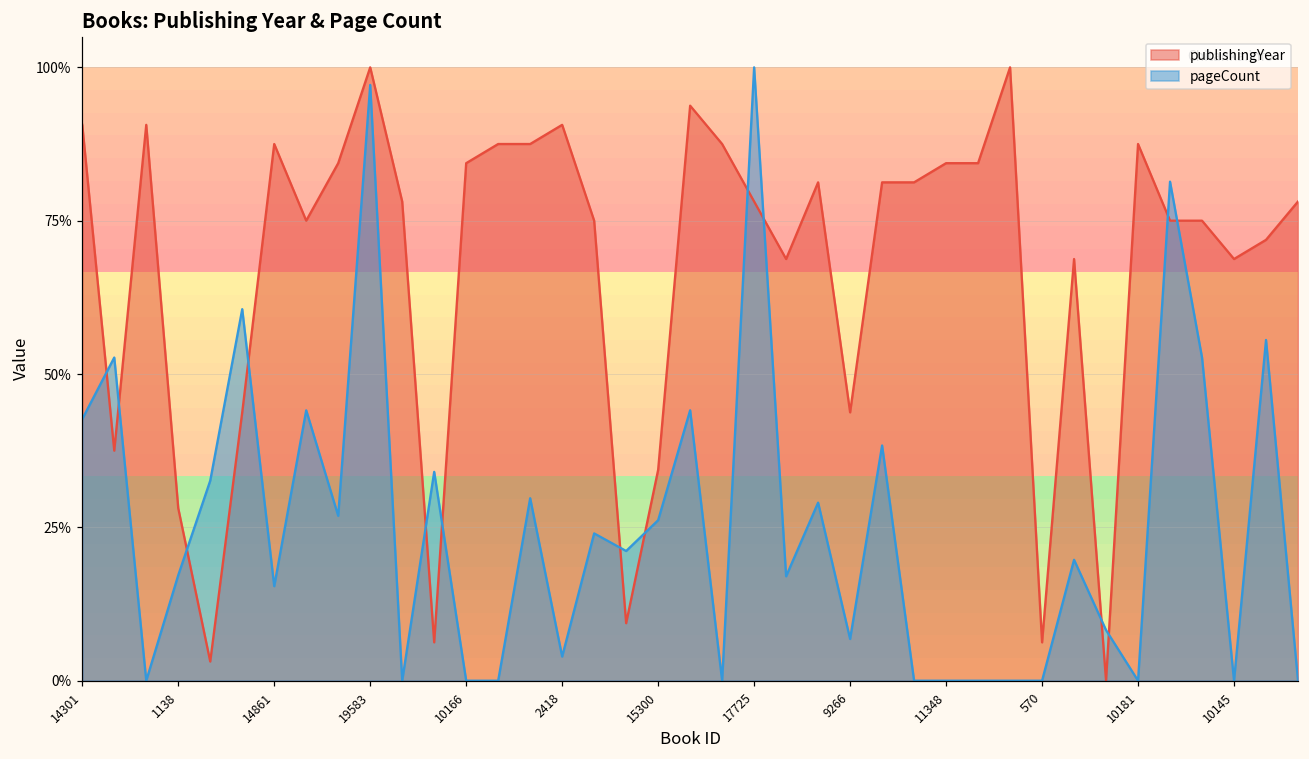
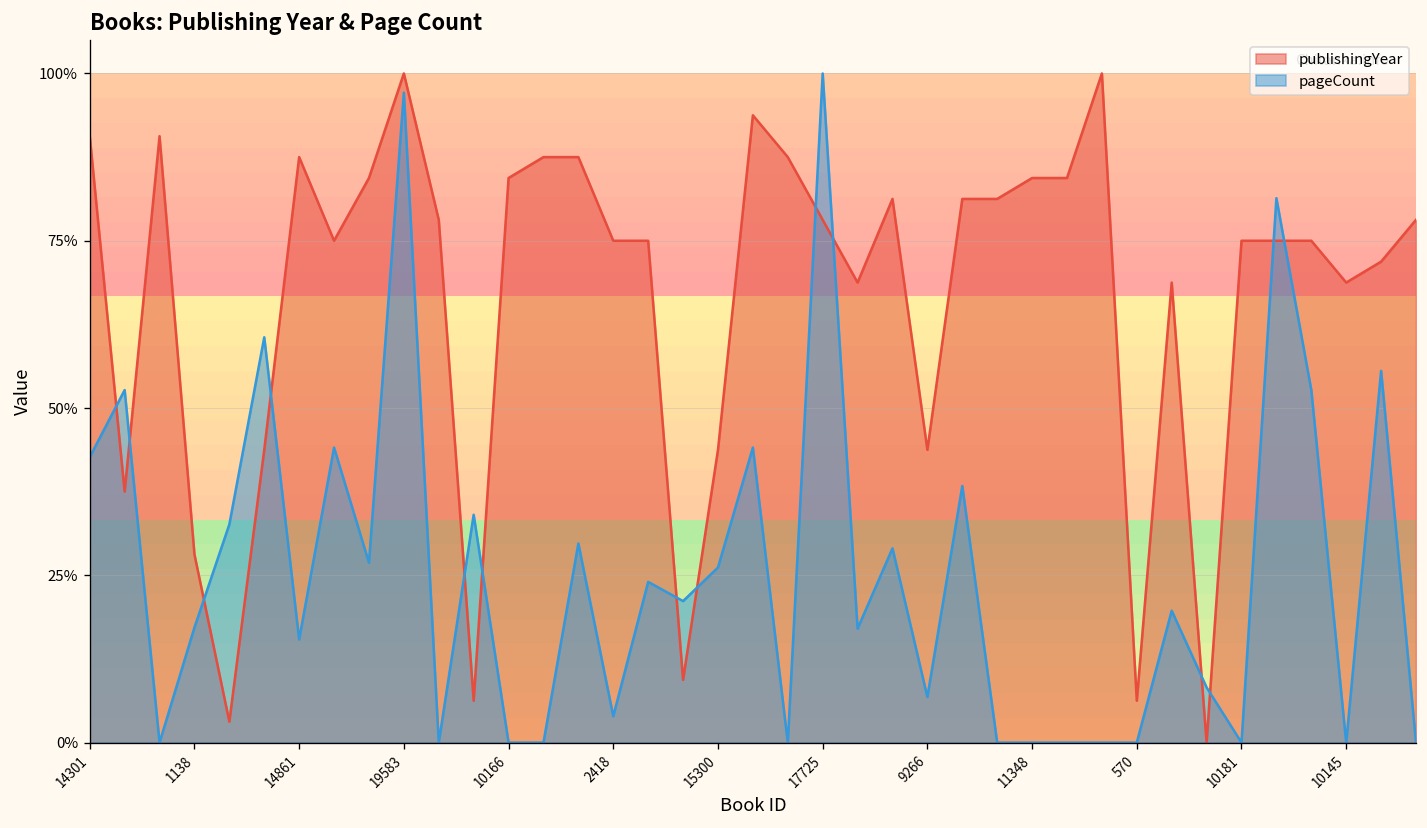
publishingYear, 2418: 91% -> 75%
publishingYear, 15300: 34% -> 44%
publishingYear, 10181: 87% -> 75%
